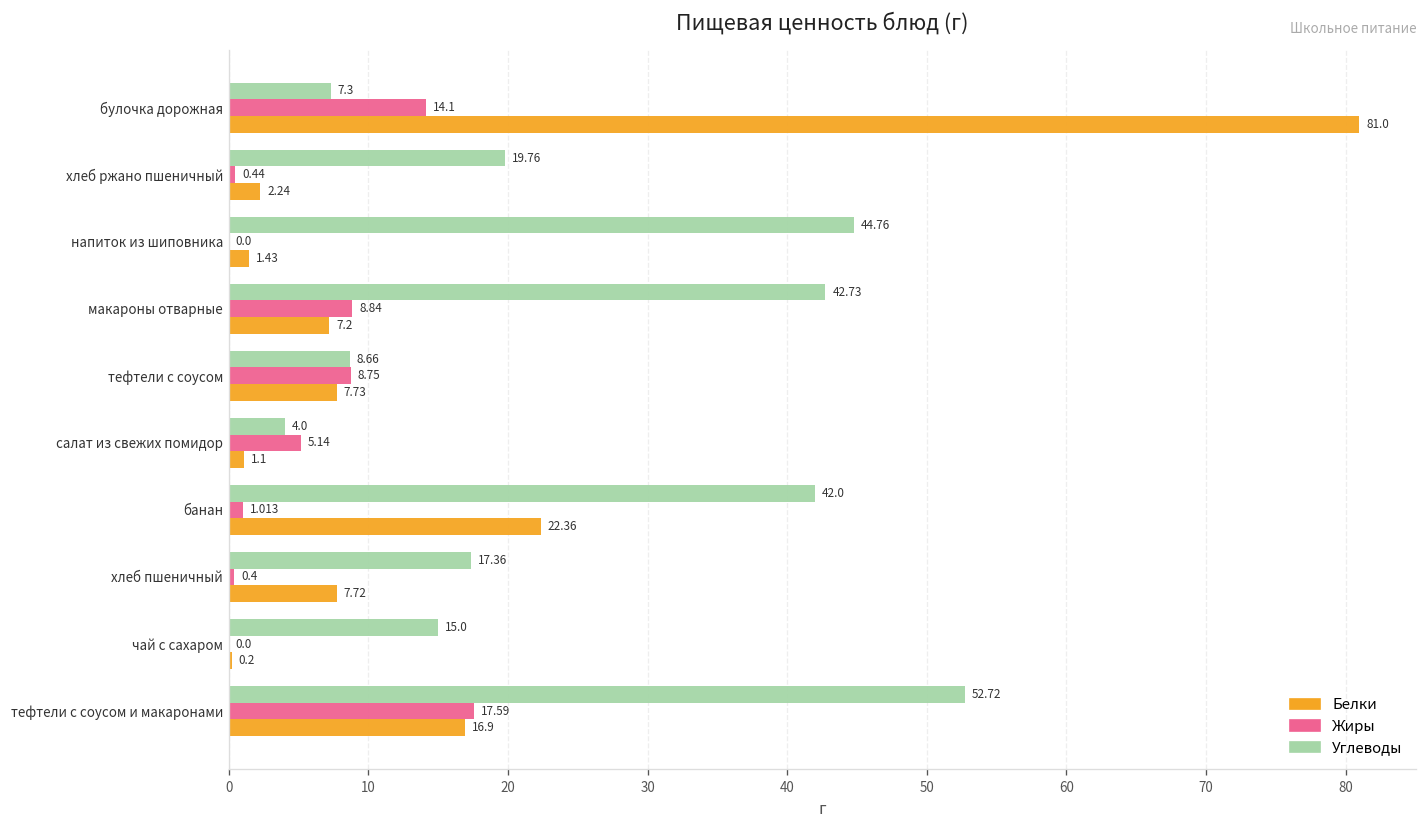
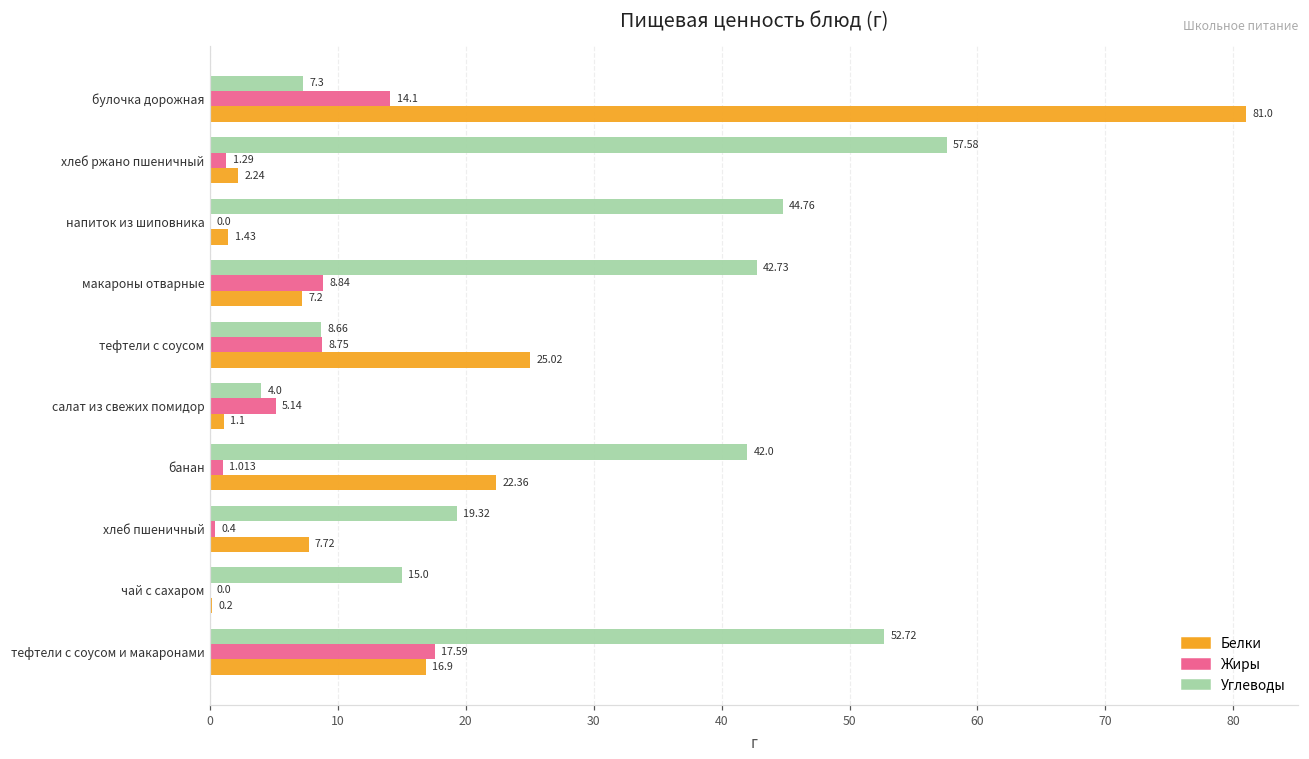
Углеводы, хлеб ржано пшеничный: 19.76 -> 57.58
Жиры, хлеб ржано пшеничный: 0.44 -> 1.29
Белки, тефтели с соусом: 7.73 -> 25.02
Углеводы, хлеб пшеничный: 17.36 -> 19.32
